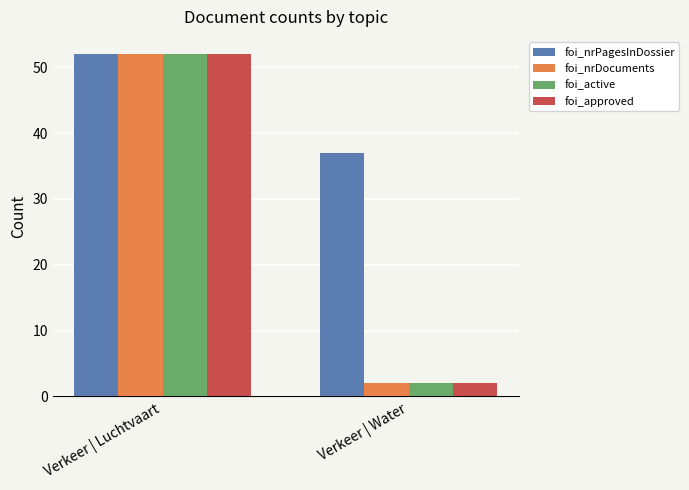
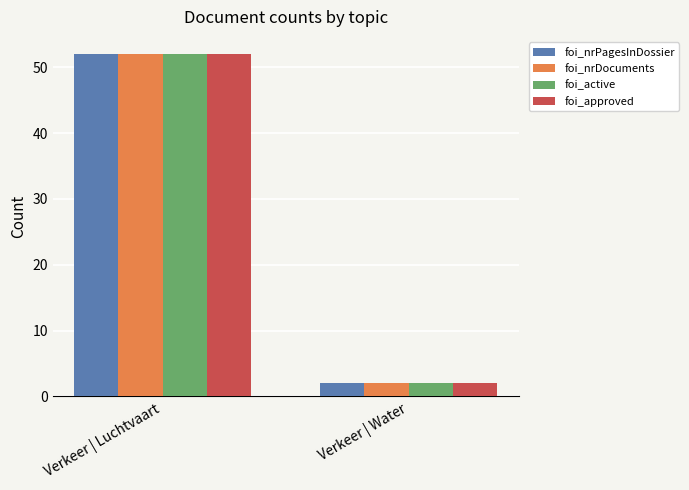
foi_nrPagesInDossier, Verkeer | Water: 37 -> 2
